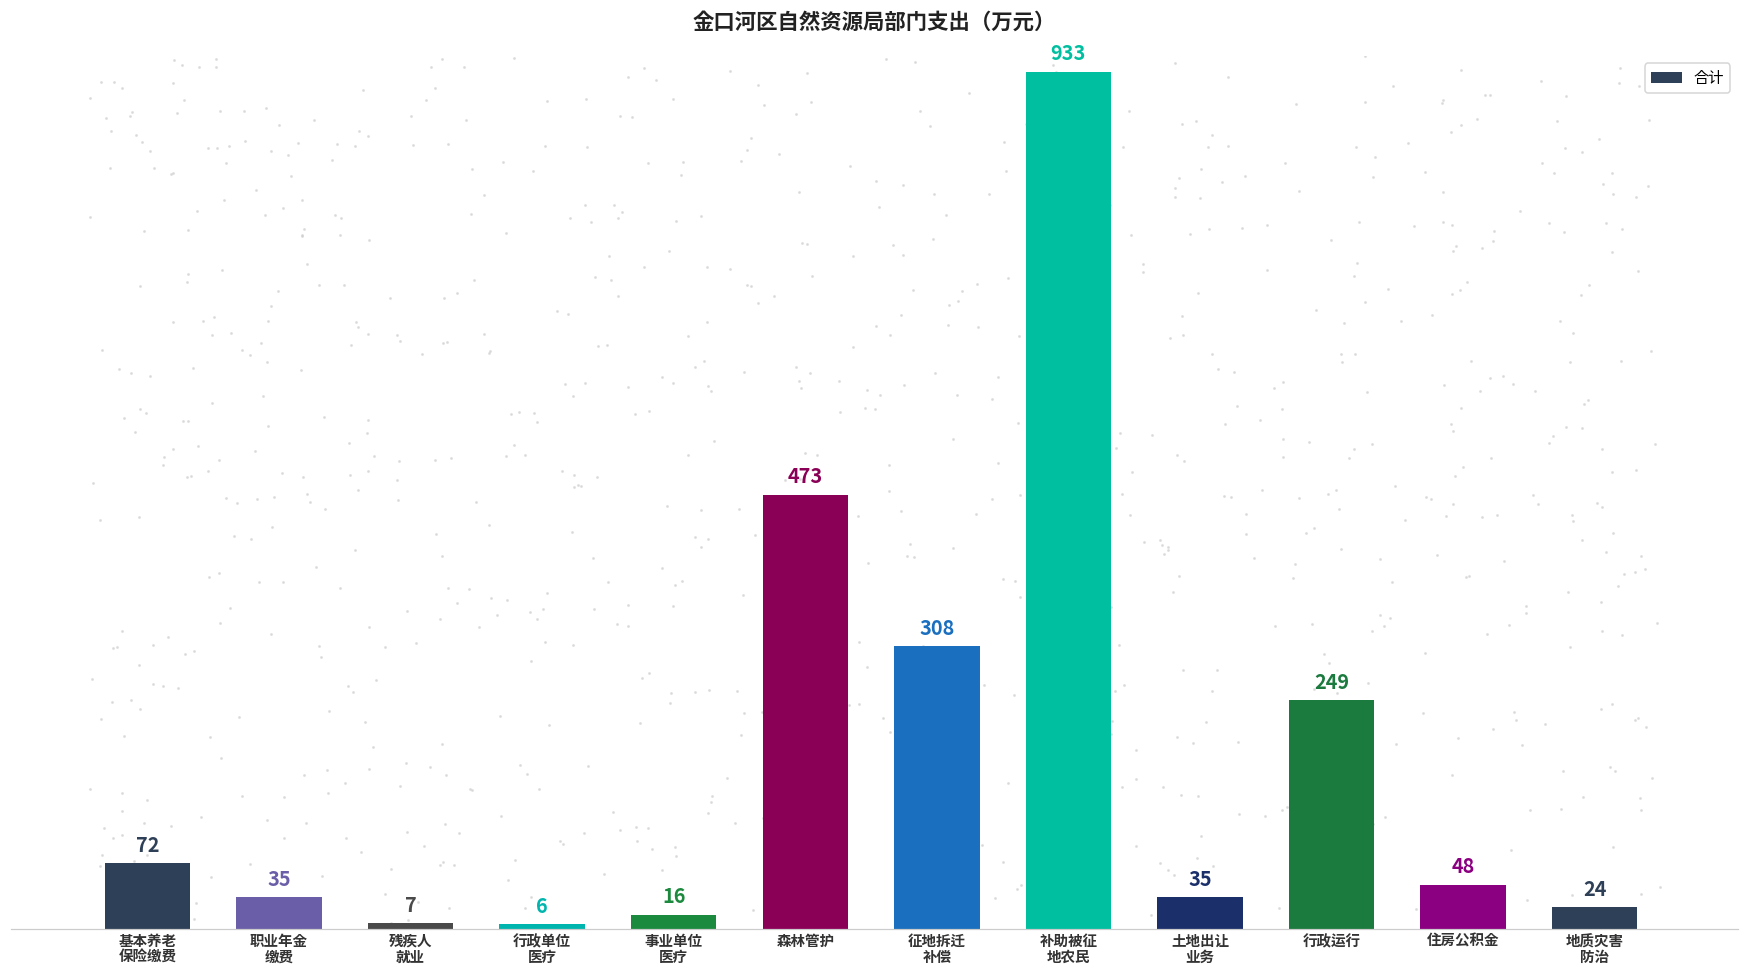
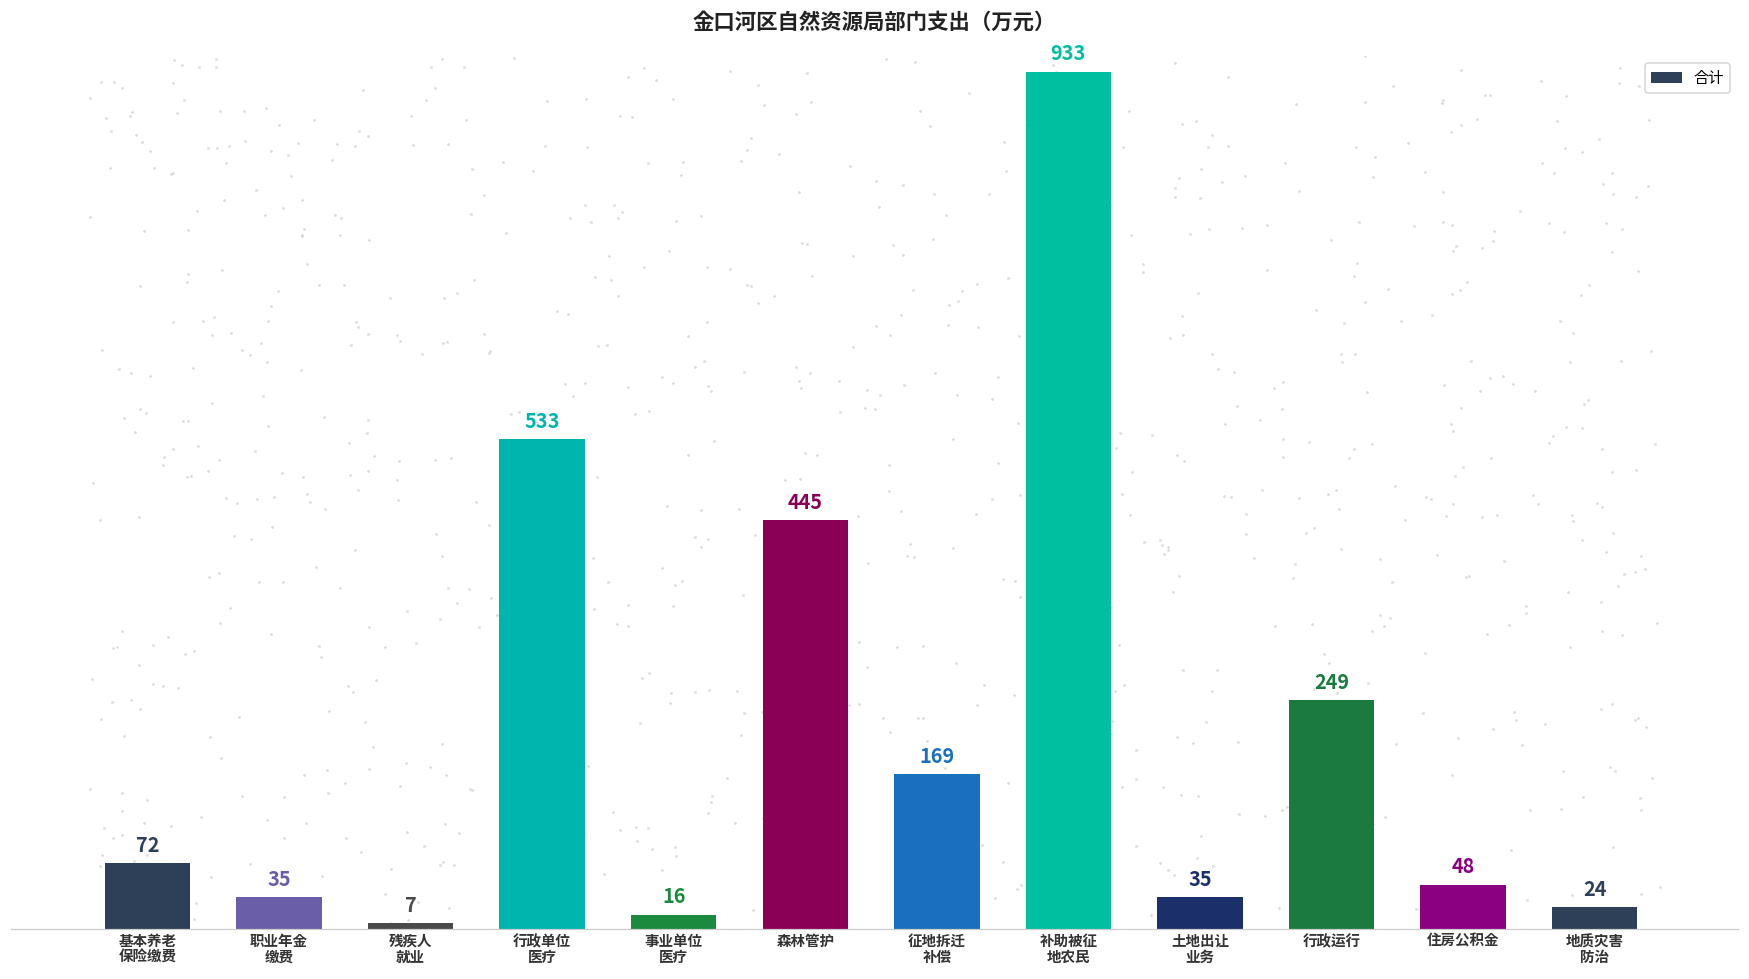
合计, 行政单位 医疗: 6 -> 533
合计, 森林管护: 473 -> 445
合计, 征地拆迁 补偿: 308 -> 169
